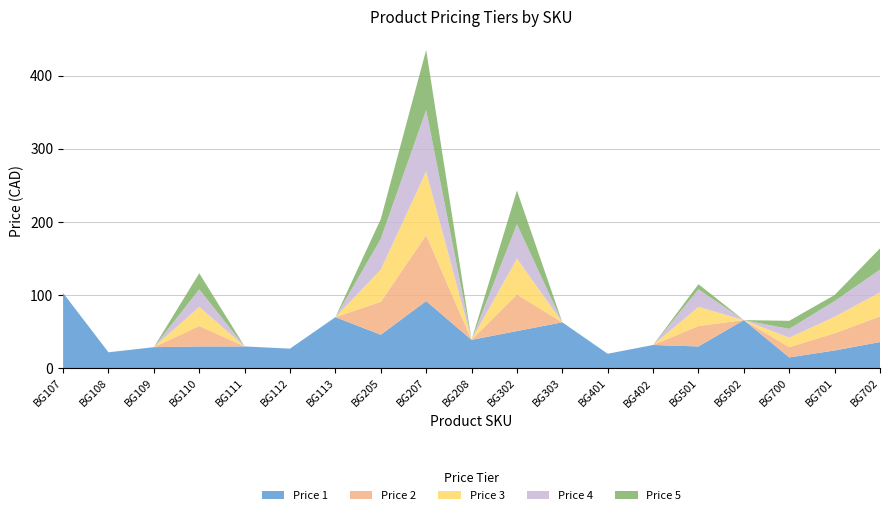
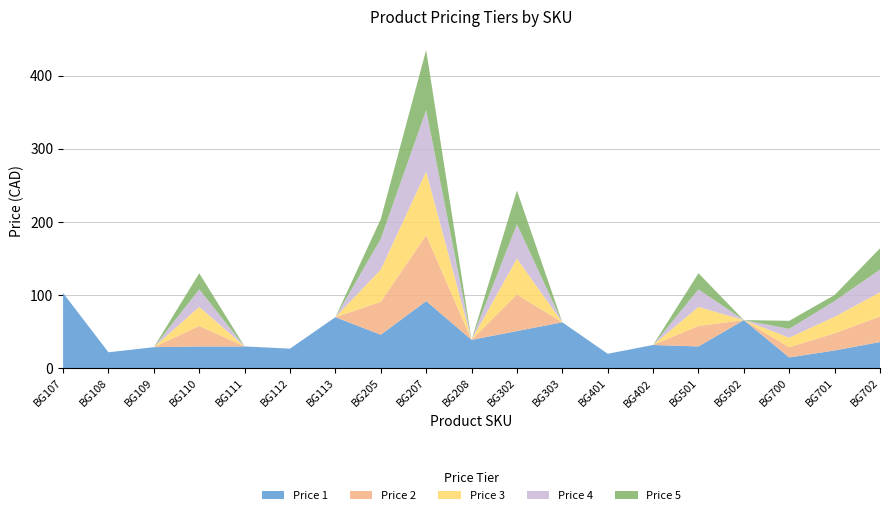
Price 5, BG501: 10 -> 20
